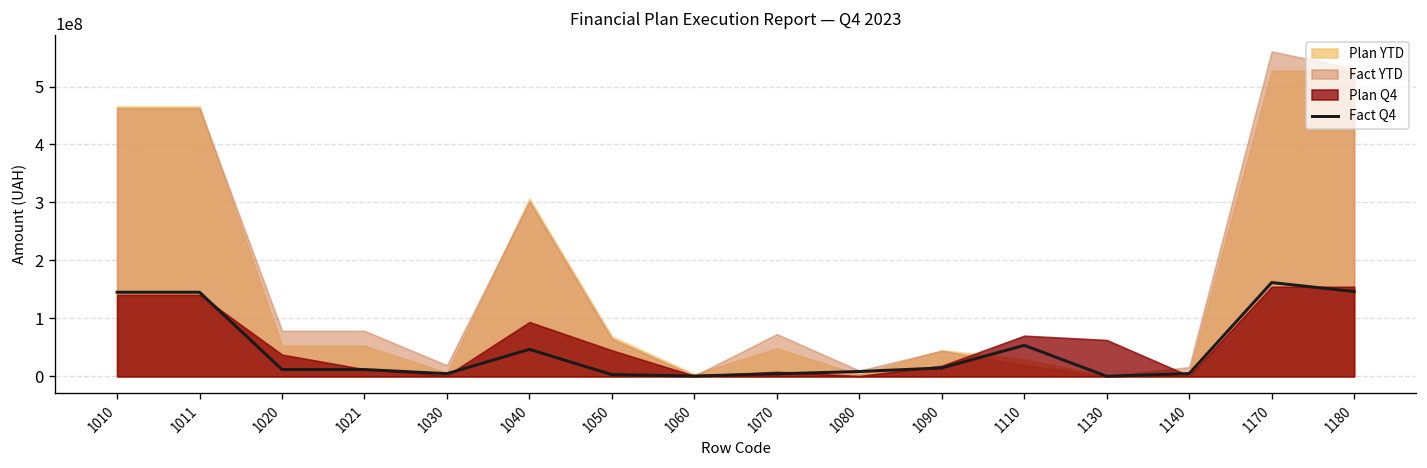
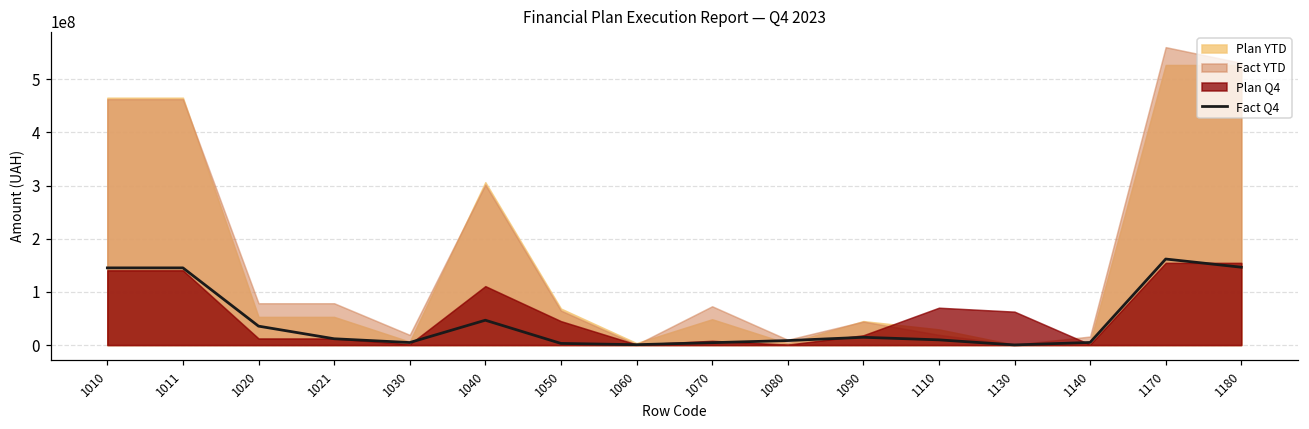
Fact Q4, 1020: 10000000 -> 40000000
Plan Q4, 1020: 40000000 -> 10000000
Plan Q4, 1040: 90000000 -> 110000000
Fact Q4, 1110: 50000000 -> 10000000
